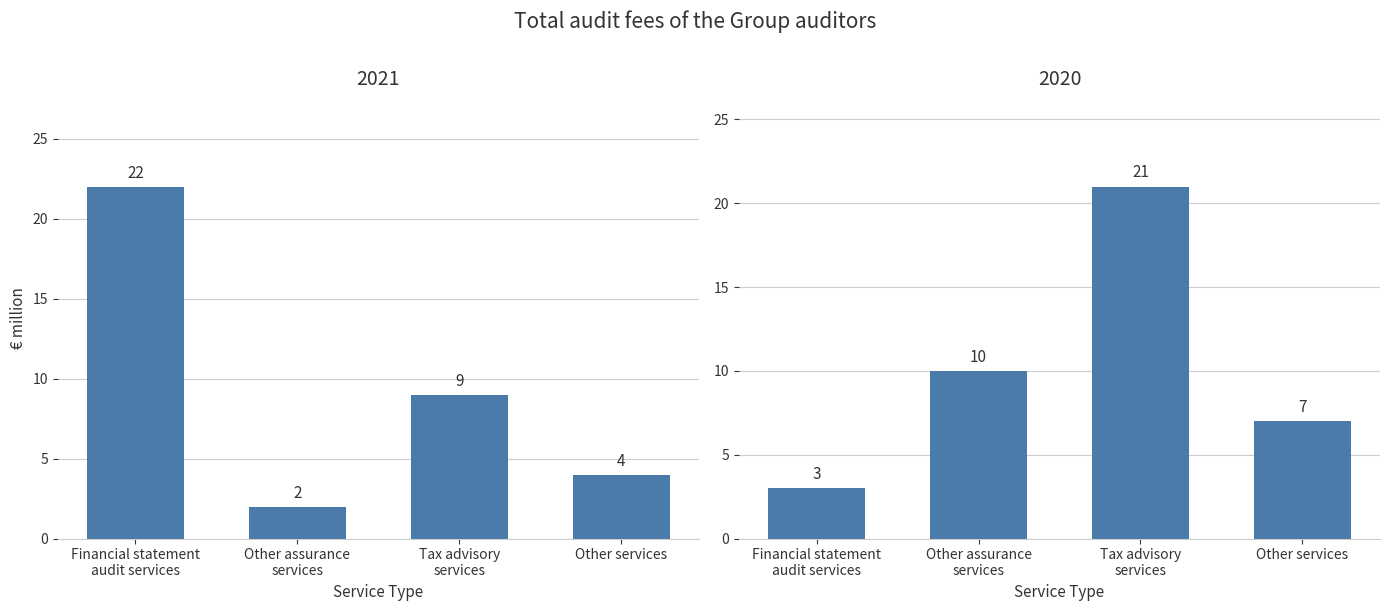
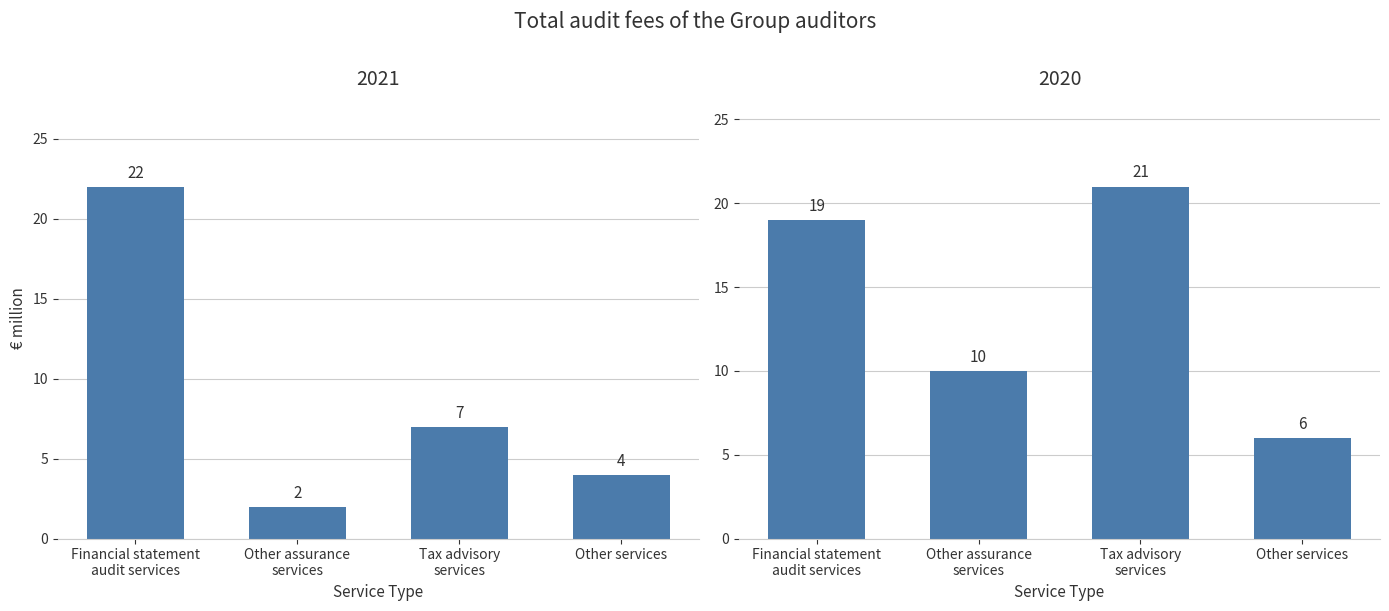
2021, Tax advisory services: 9 -> 7
2020, Financial statement audit services: 3 -> 19
2020, Other services: 7 -> 6
